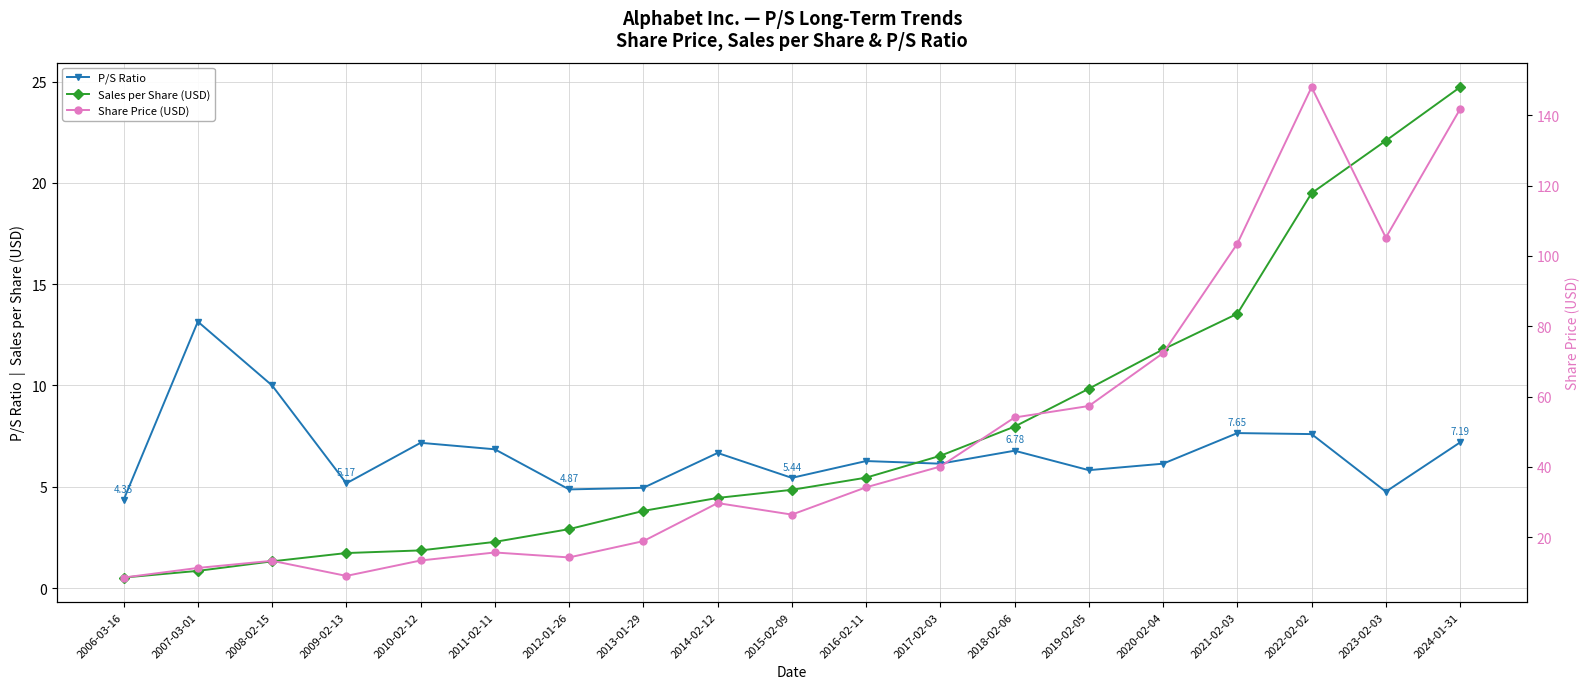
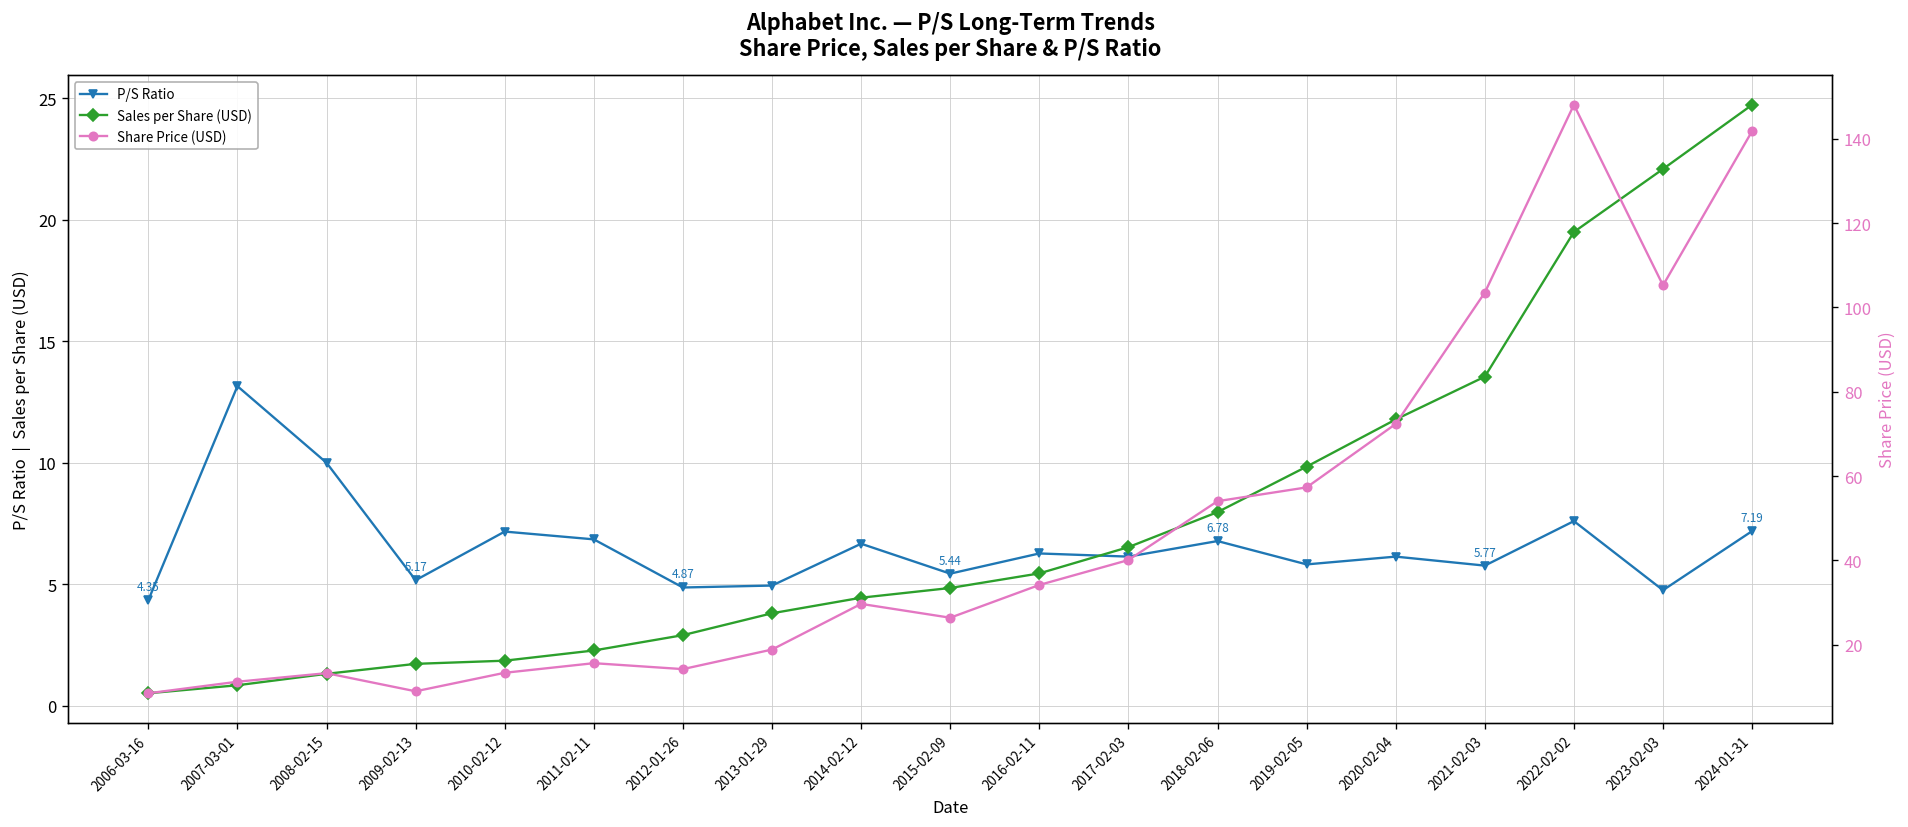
P/S Ratio, 2021-02-03: 7.65 -> 5.77
